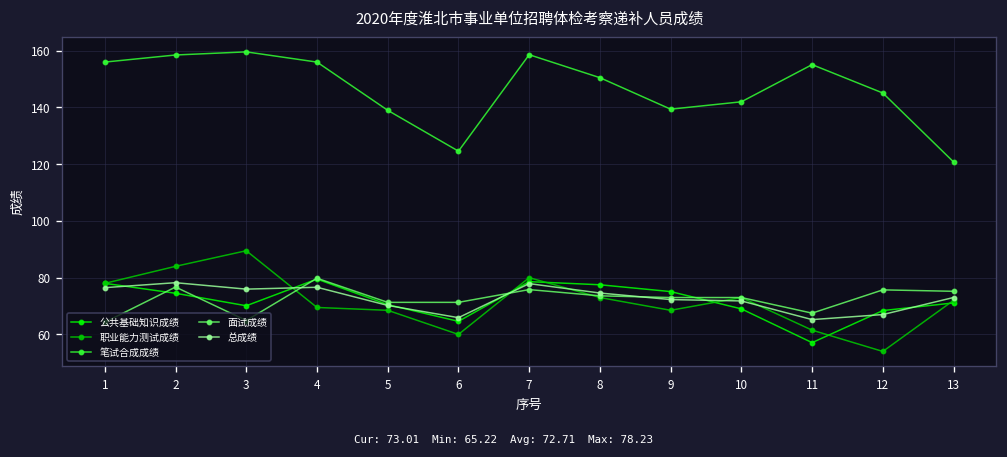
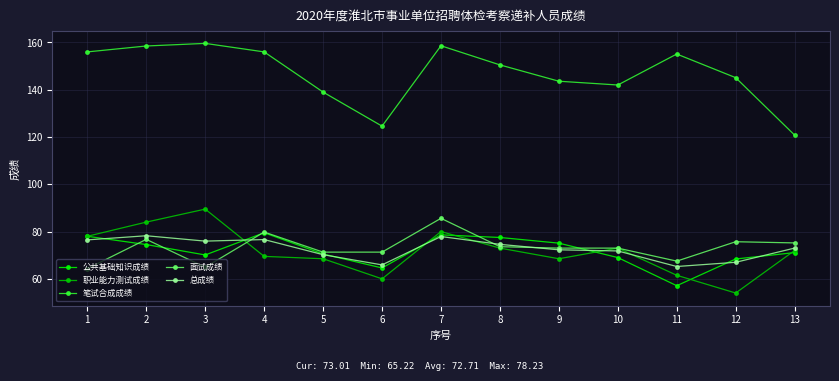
面试成绩, 7: 76 -> 86
笔试合成成绩, 9: 139 -> 144
